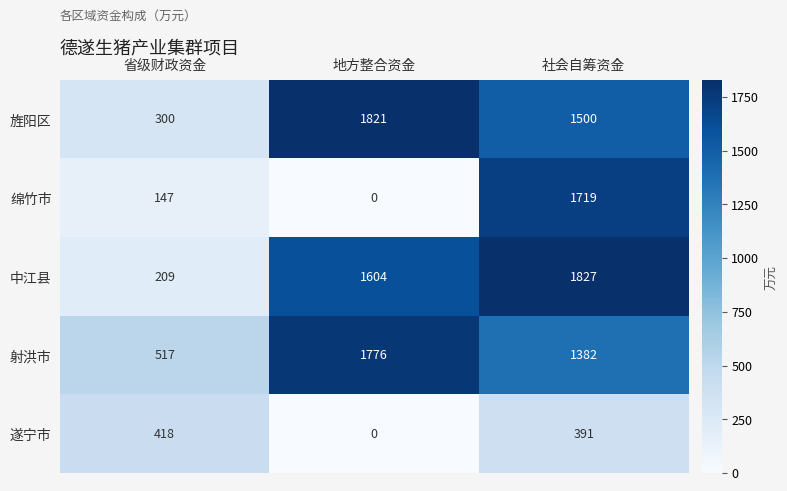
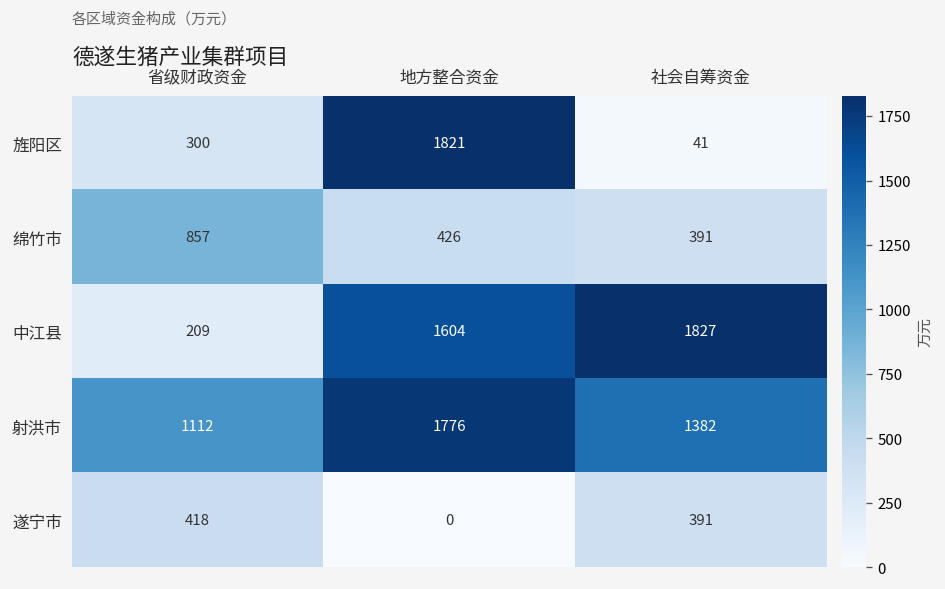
旌阳区, 社会自筹资金: 1500 -> 41
绵竹市, 省级财政资金: 147 -> 857
绵竹市, 地方整合资金: 0 -> 426
绵竹市, 社会自筹资金: 1719 -> 391
射洪市, 省级财政资金: 517 -> 1112
